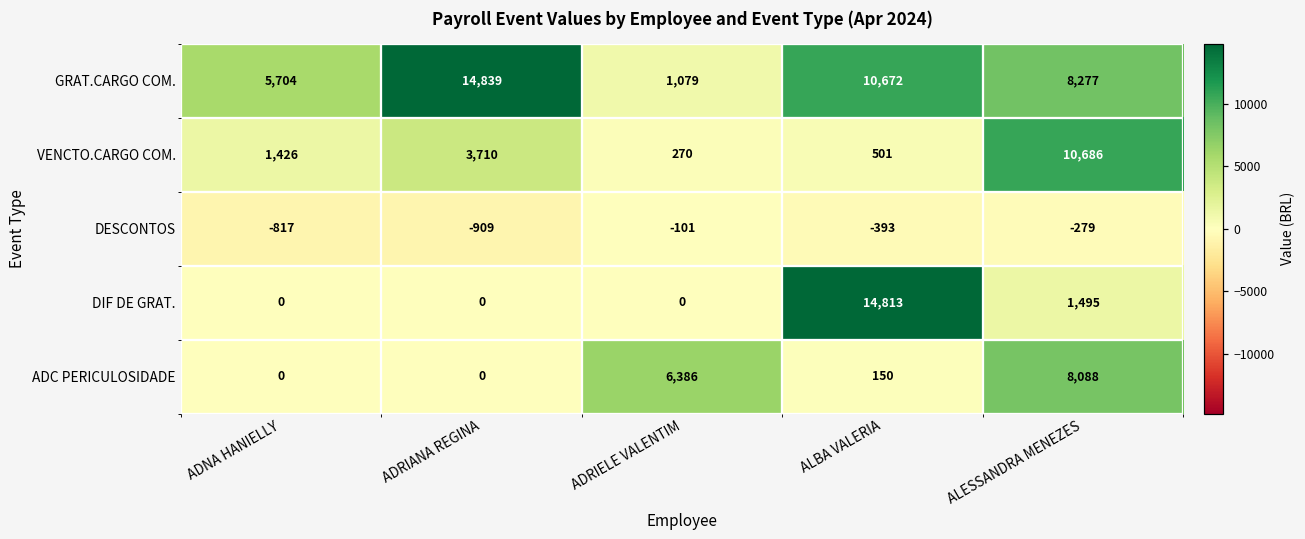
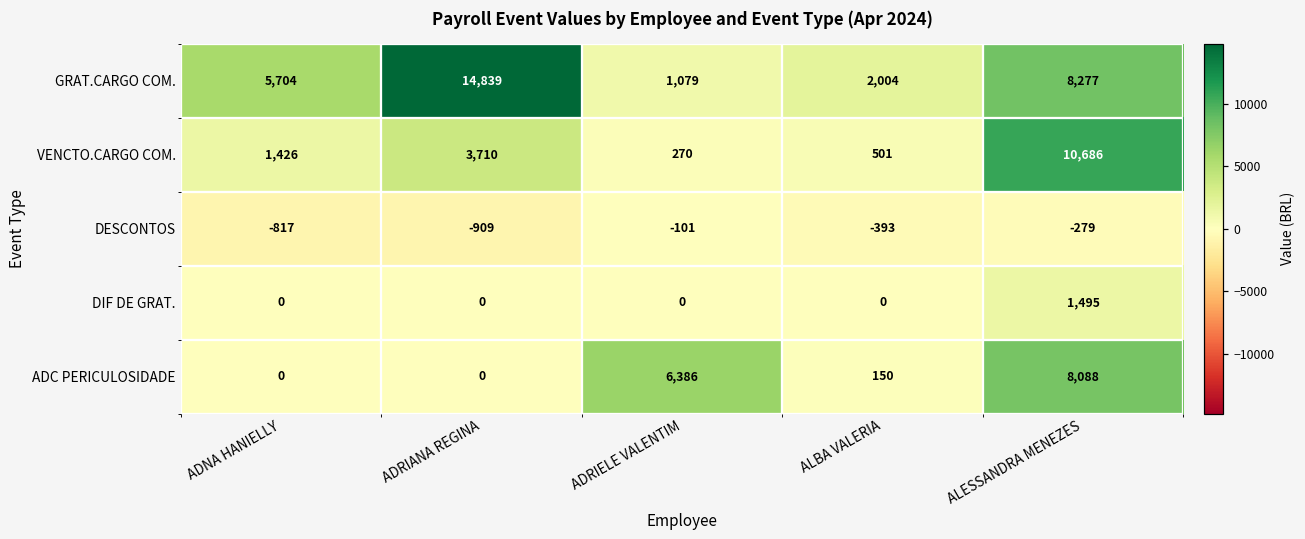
GRAT.CARGO COM., ALBA VALERIA: 10,672 -> 2,004
DIF DE GRAT., ALBA VALERIA: 14,813 -> 0
